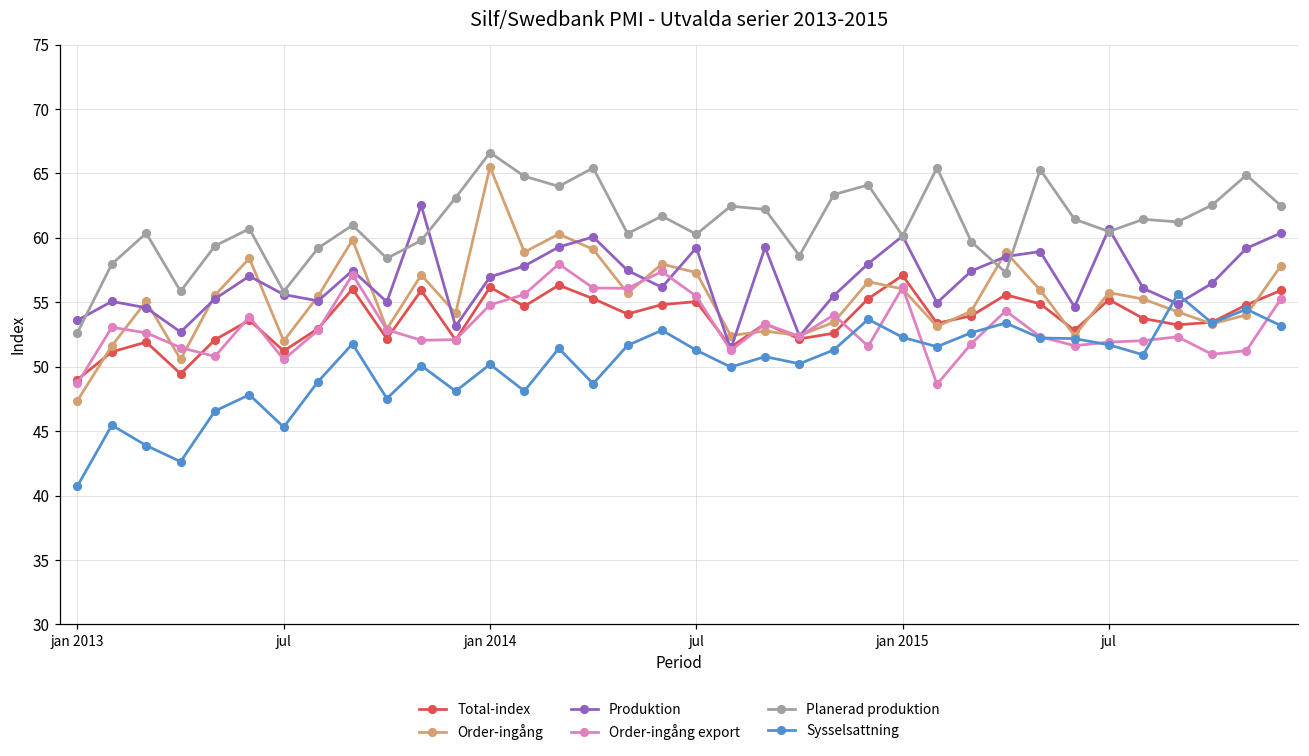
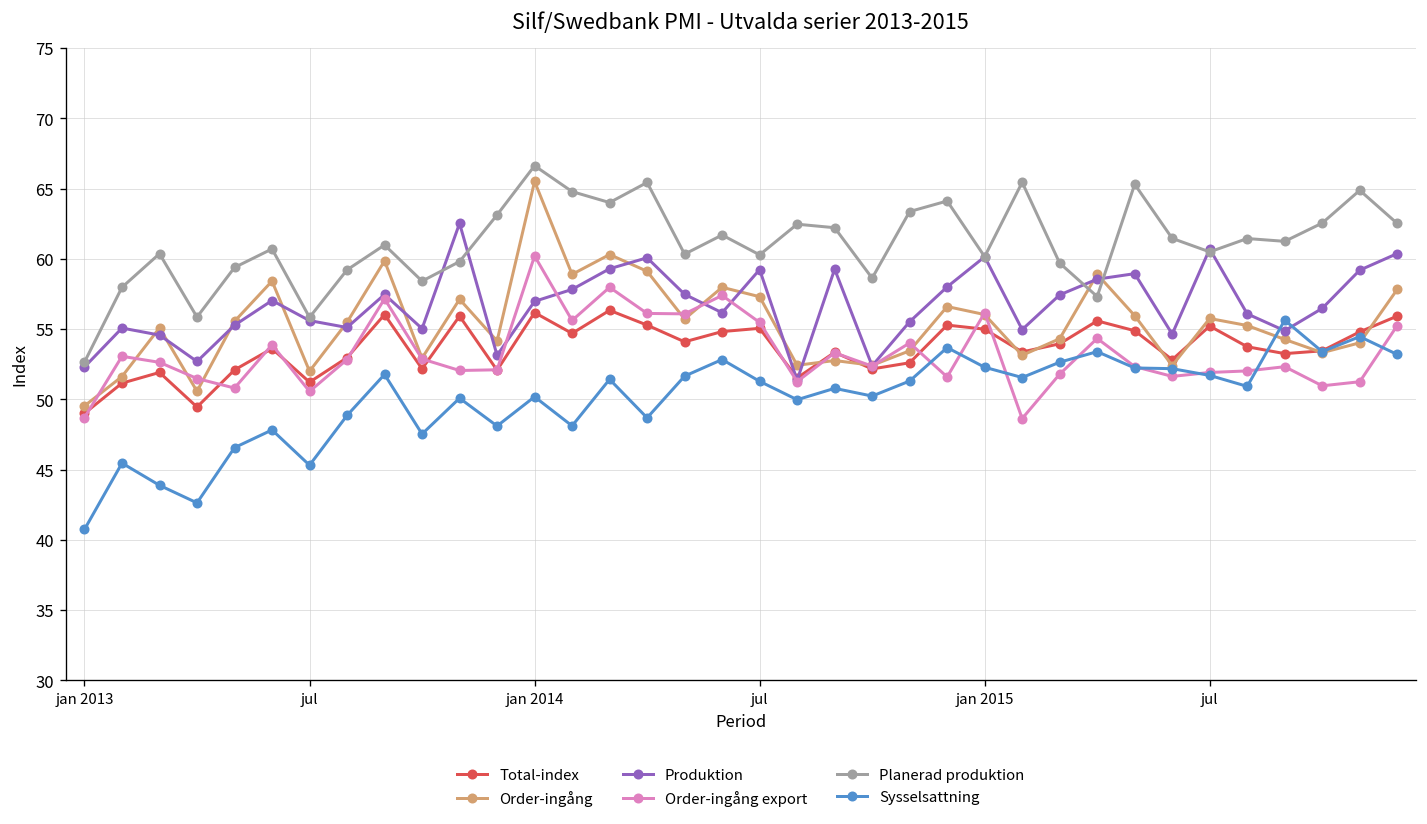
Order-ingång, jan 2013: 47.4 -> 49.5
Produktion, jan 2013: 53.6 -> 52.3
Order-ingång export, jan 2014: 54.8 -> 60.2
Total-index, jan 2015: 57.1 -> 55.0
